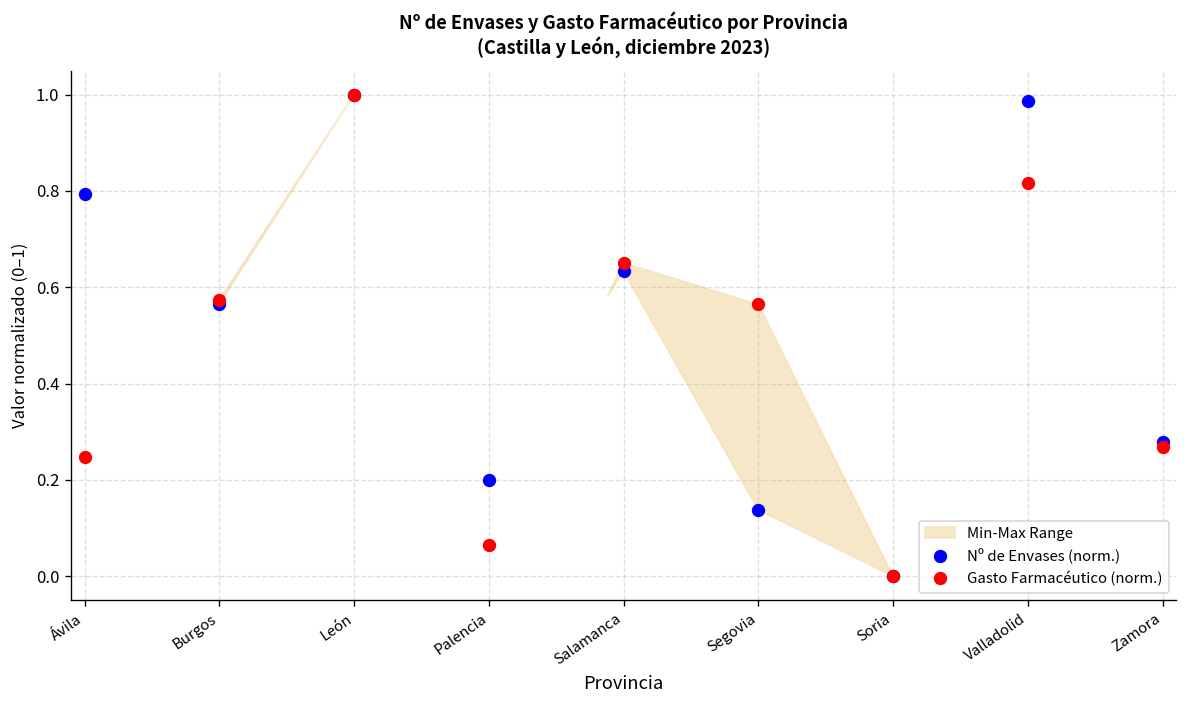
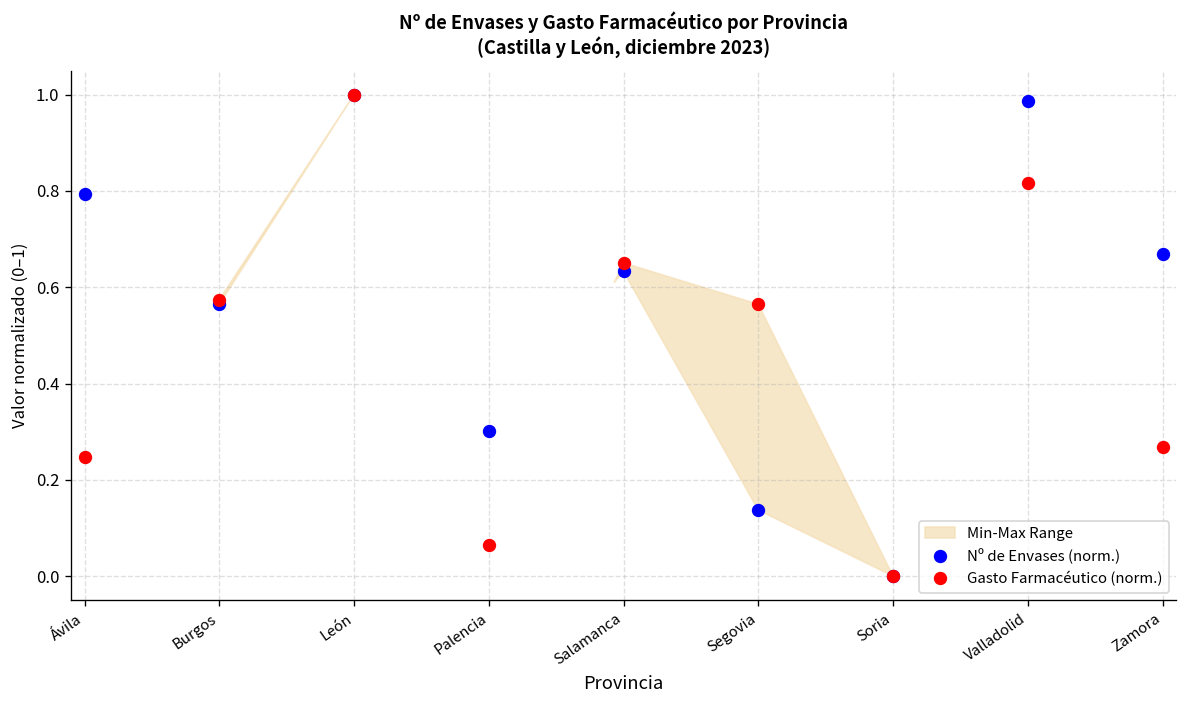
Nº de Envases (norm.), Palencia: 0.20 -> 0.30
Nº de Envases (norm.), Zamora: 0.28 -> 0.67
